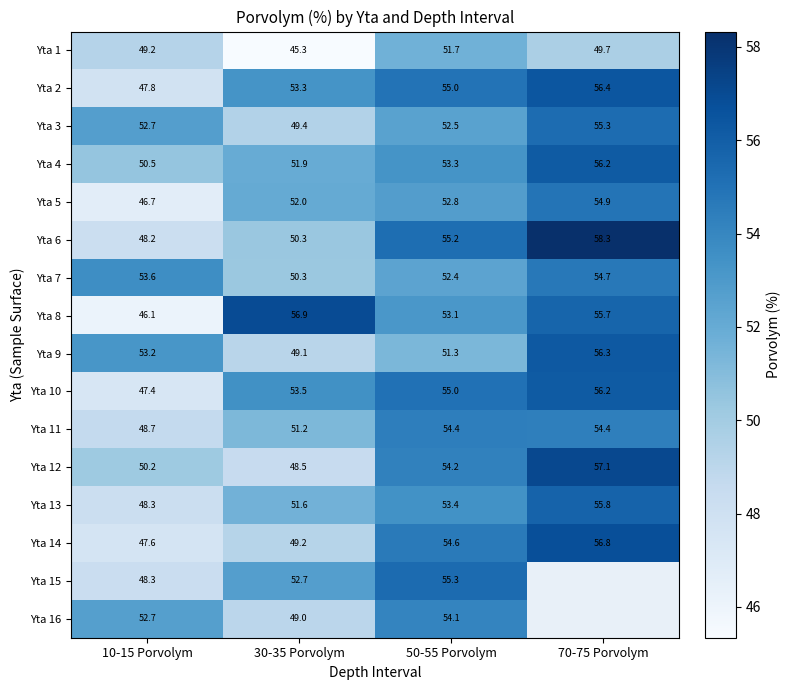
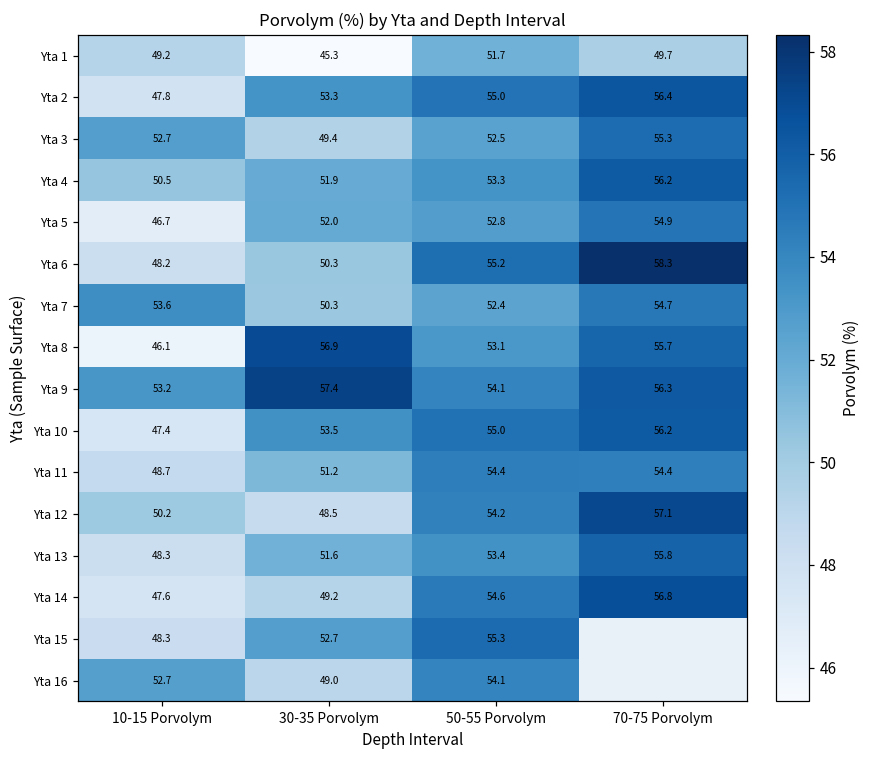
Yta 9, 30-35 Porvolym: 49.1 -> 57.4
Yta 9, 50-55 Porvolym: 51.3 -> 54.1
